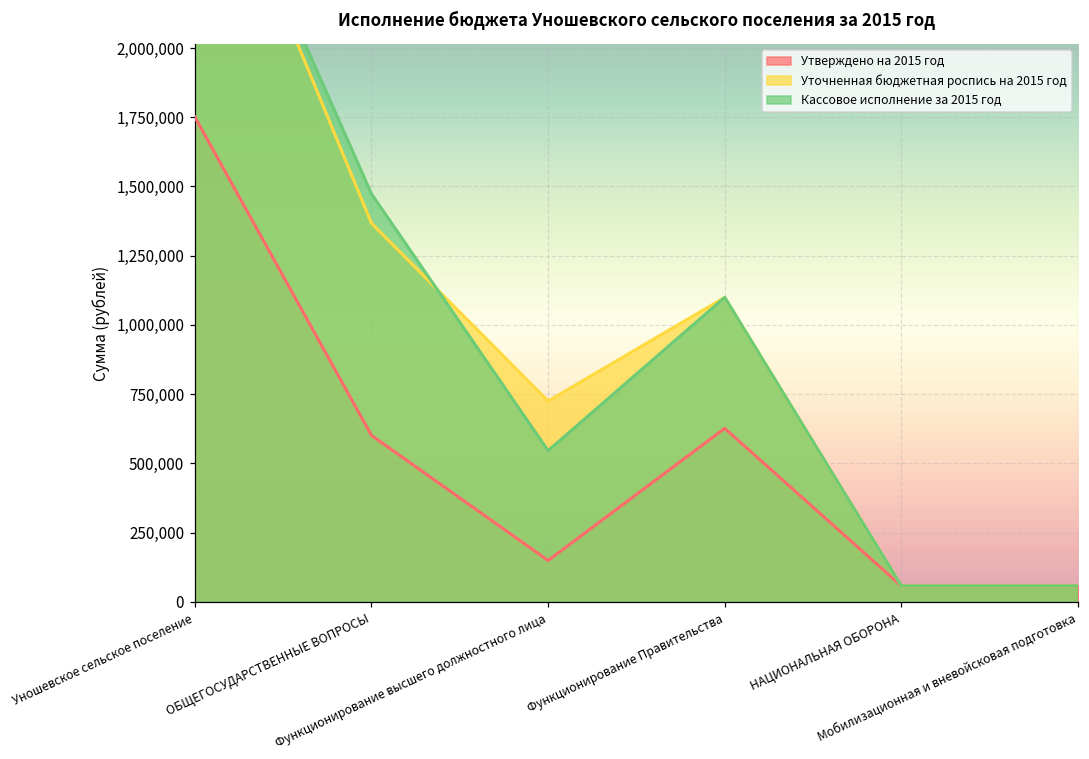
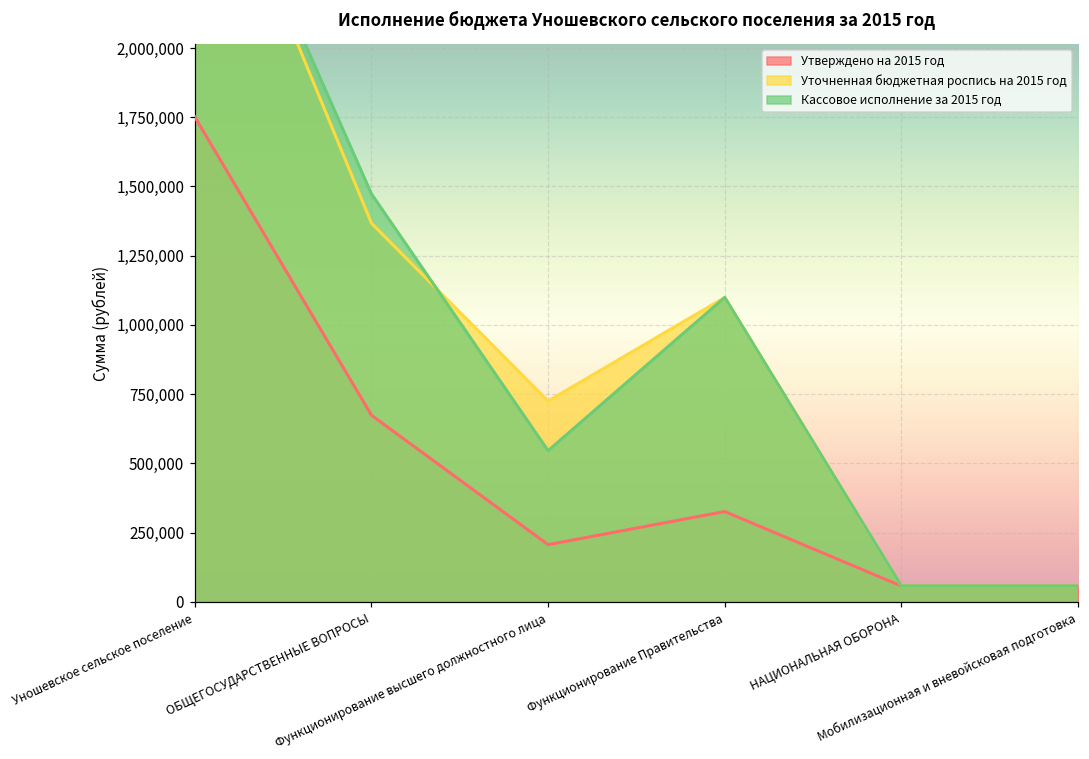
Утверждено на 2015 год, ОБЩЕГОСУДАРСТВЕННЫЕ ВОПРОСЫ: 600,000 -> 670,000
Утверждено на 2015 год, Функционирование высшего должностного лица: 150,000 -> 210,000
Утверждено на 2015 год, Функционирование Правительства: 630,000 -> 330,000
